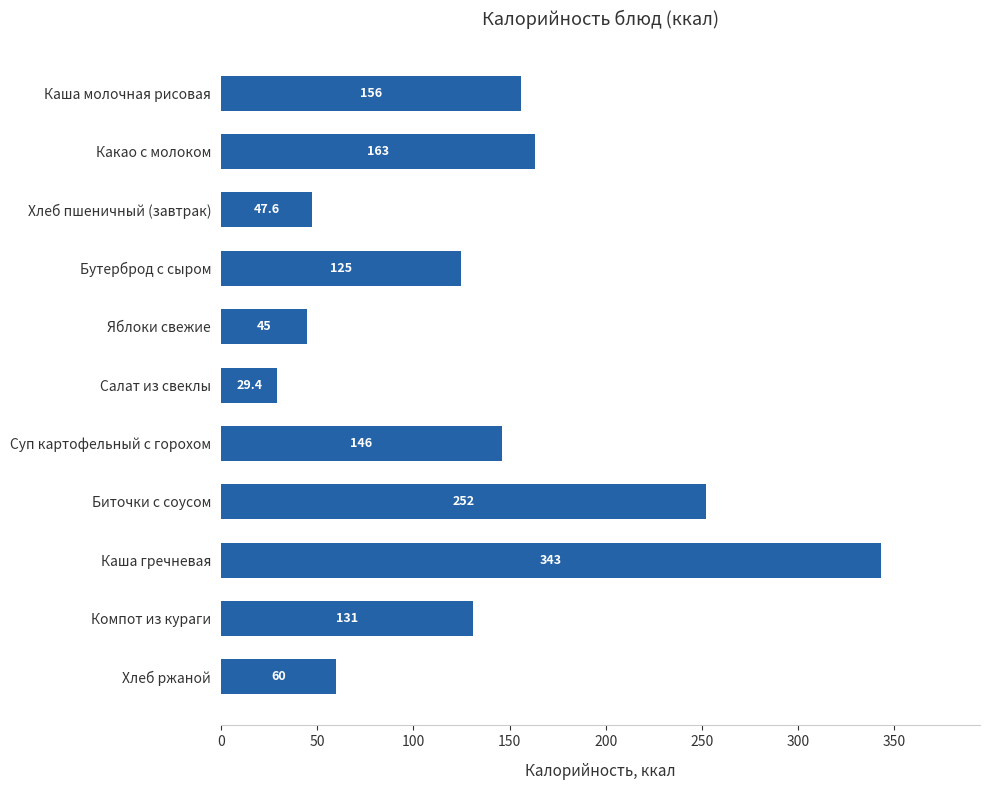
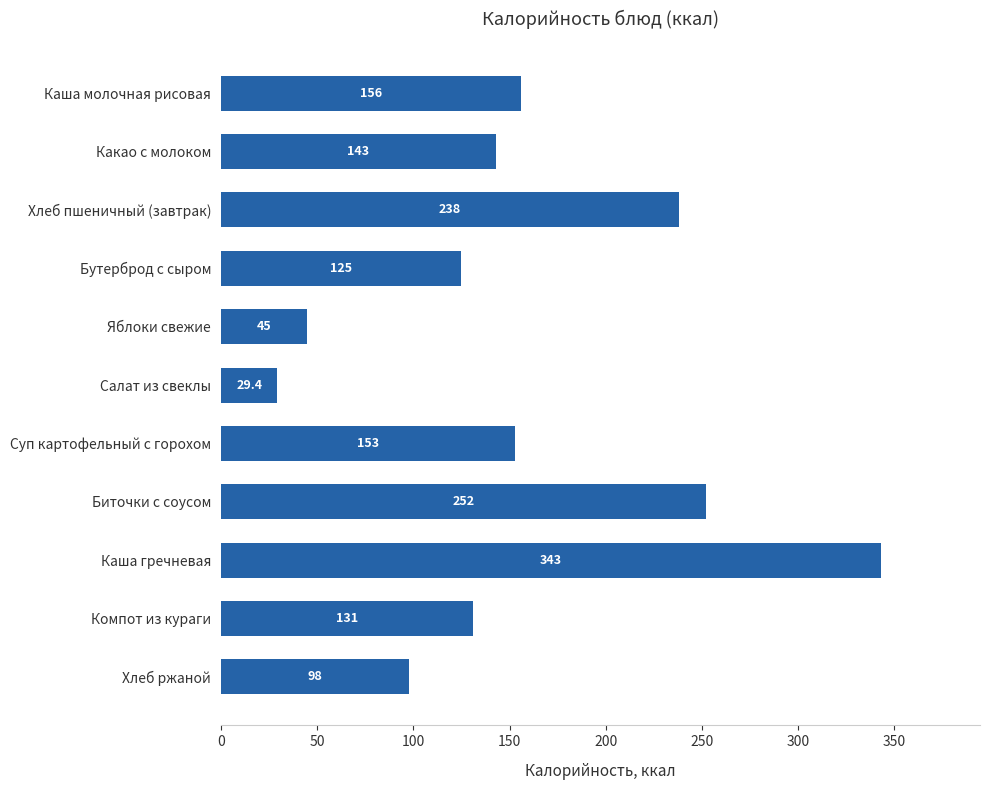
Какао с молоком: 163 -> 143
Хлеб пшеничный (завтрак): 47.6 -> 238
Суп картофельный с горохом: 146 -> 153
Хлеб ржаной: 60 -> 98
